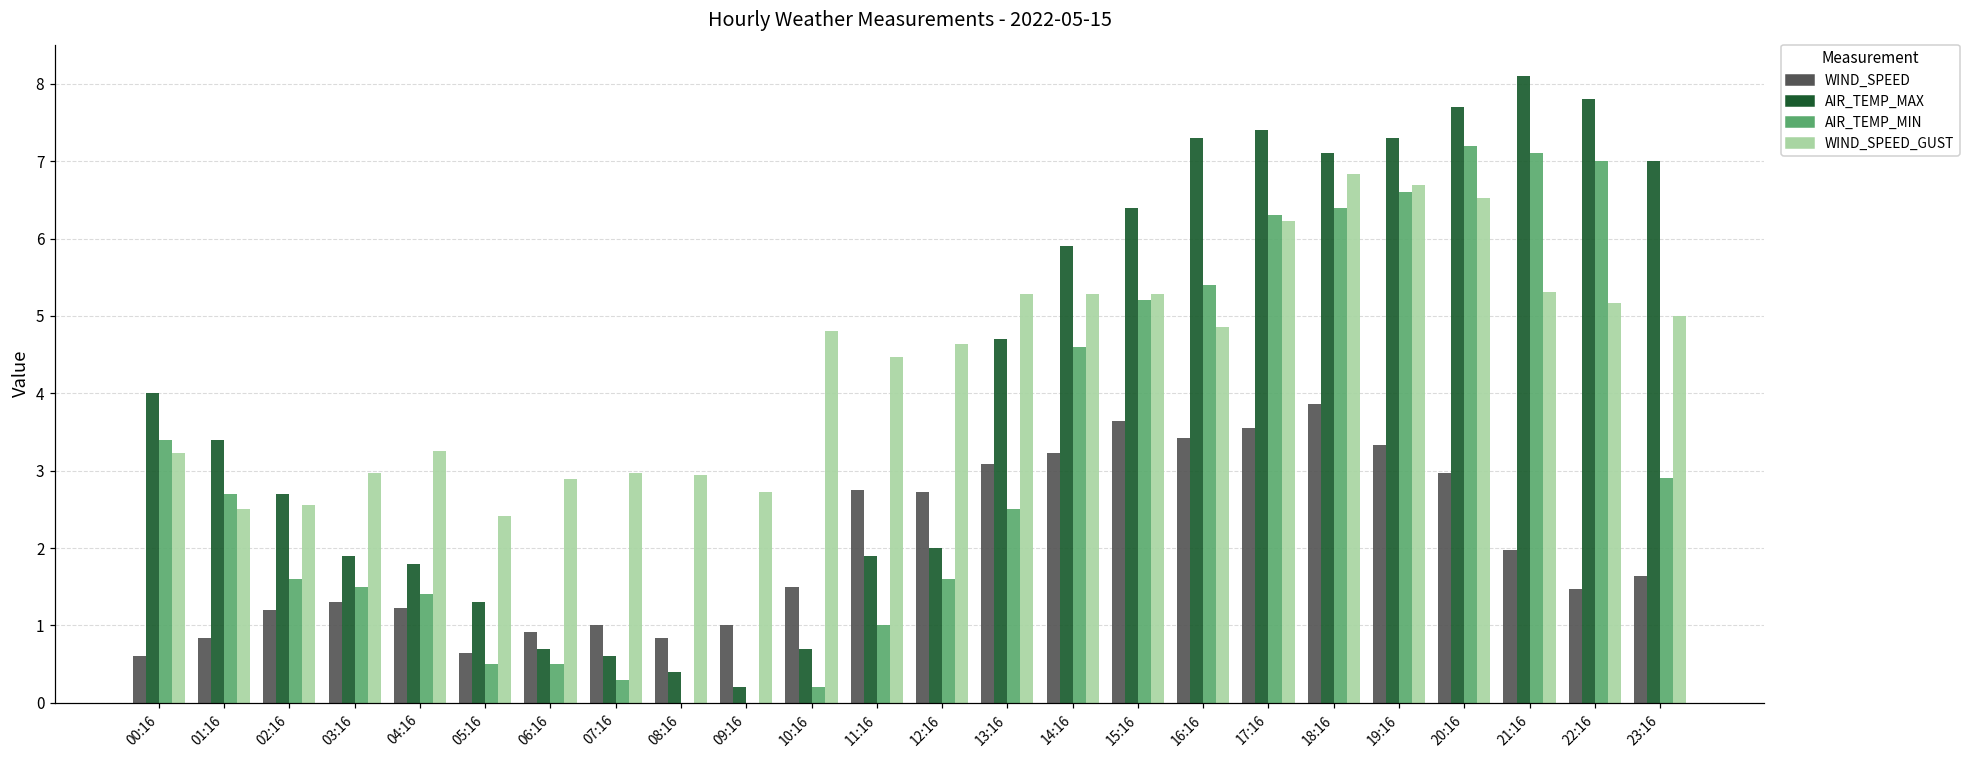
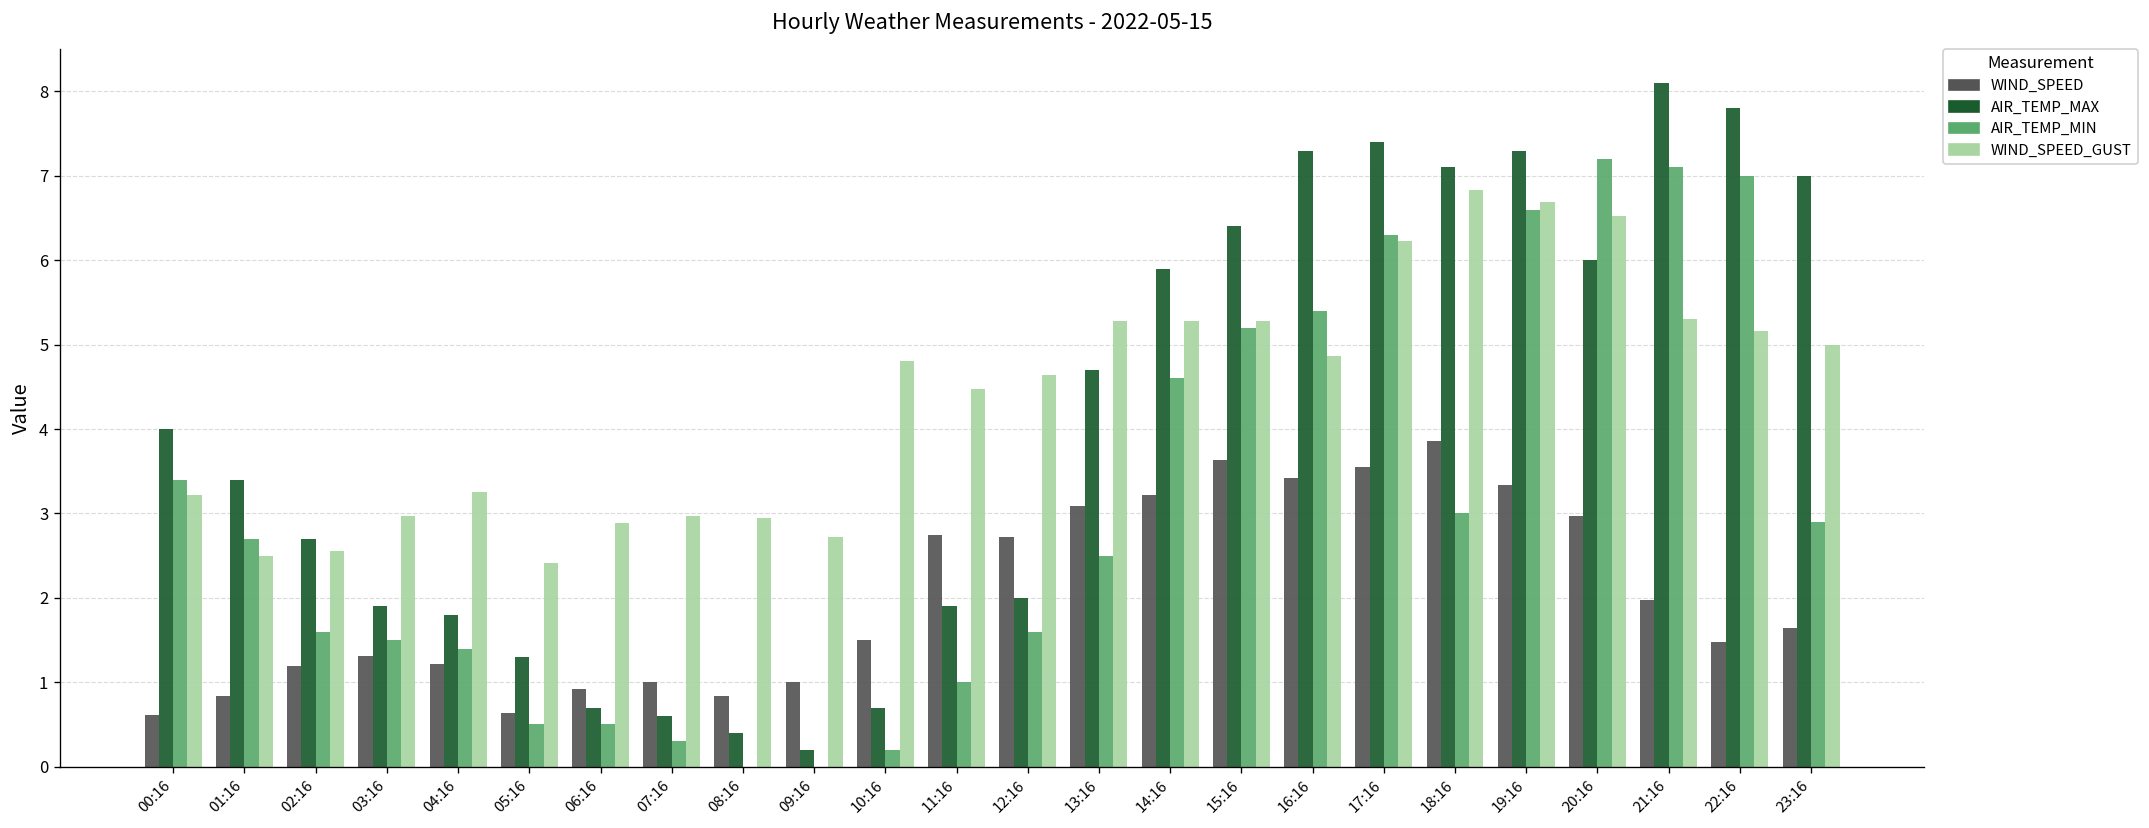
AIR_TEMP_MIN, 18:16: 6.4 -> 3.0
AIR_TEMP_MAX, 20:16: 7.7 -> 6.0
